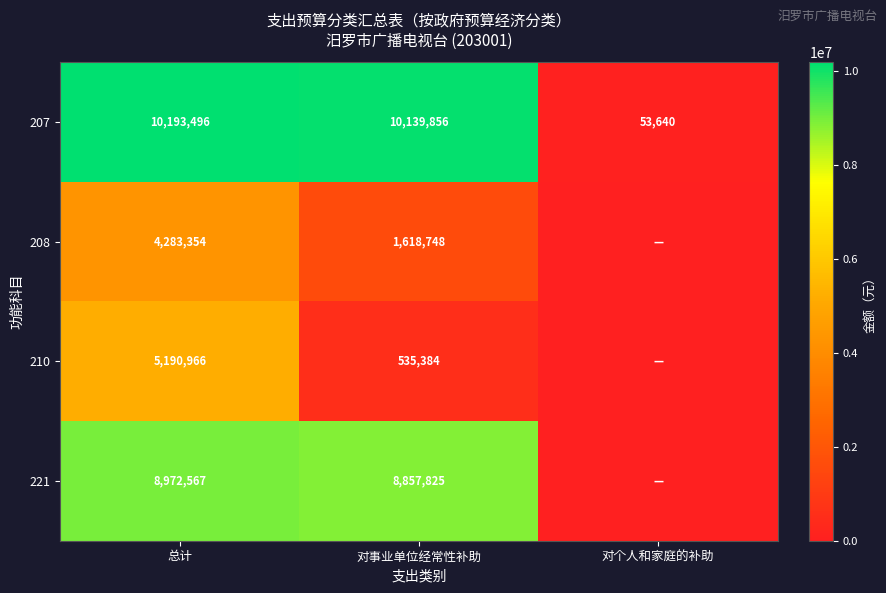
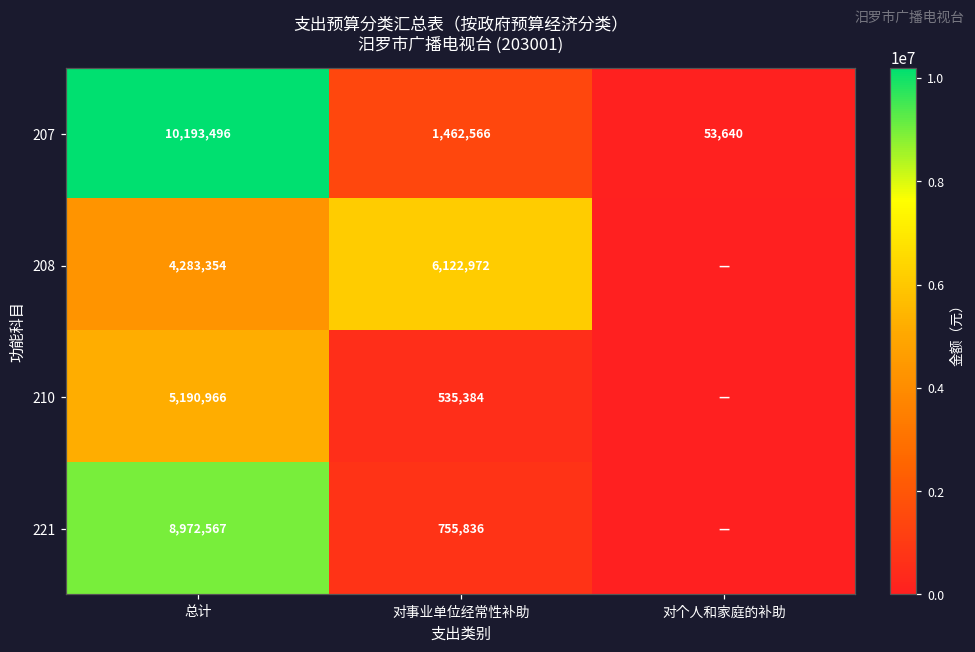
207, 对事业单位经常性补助: 10,139,856 -> 1,462,566
208, 对事业单位经常性补助: 1,618,748 -> 6,122,972
221, 对事业单位经常性补助: 8,857,825 -> 755,836
